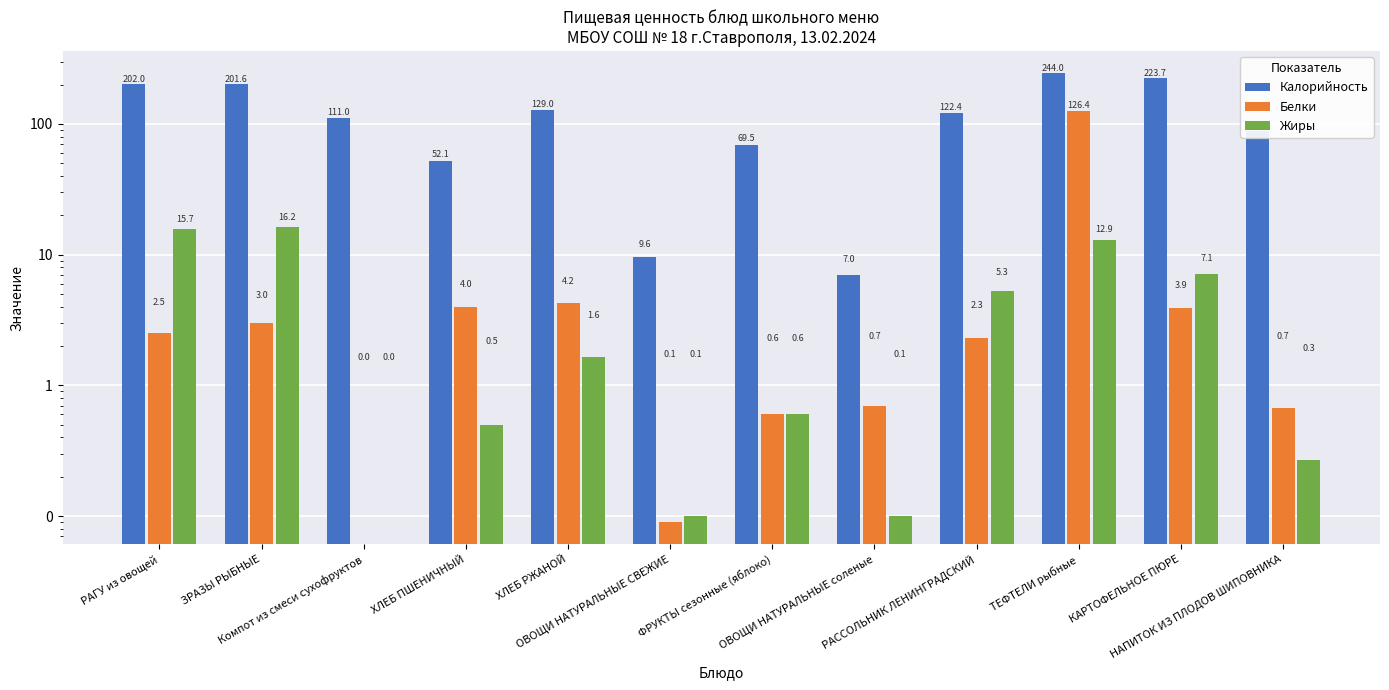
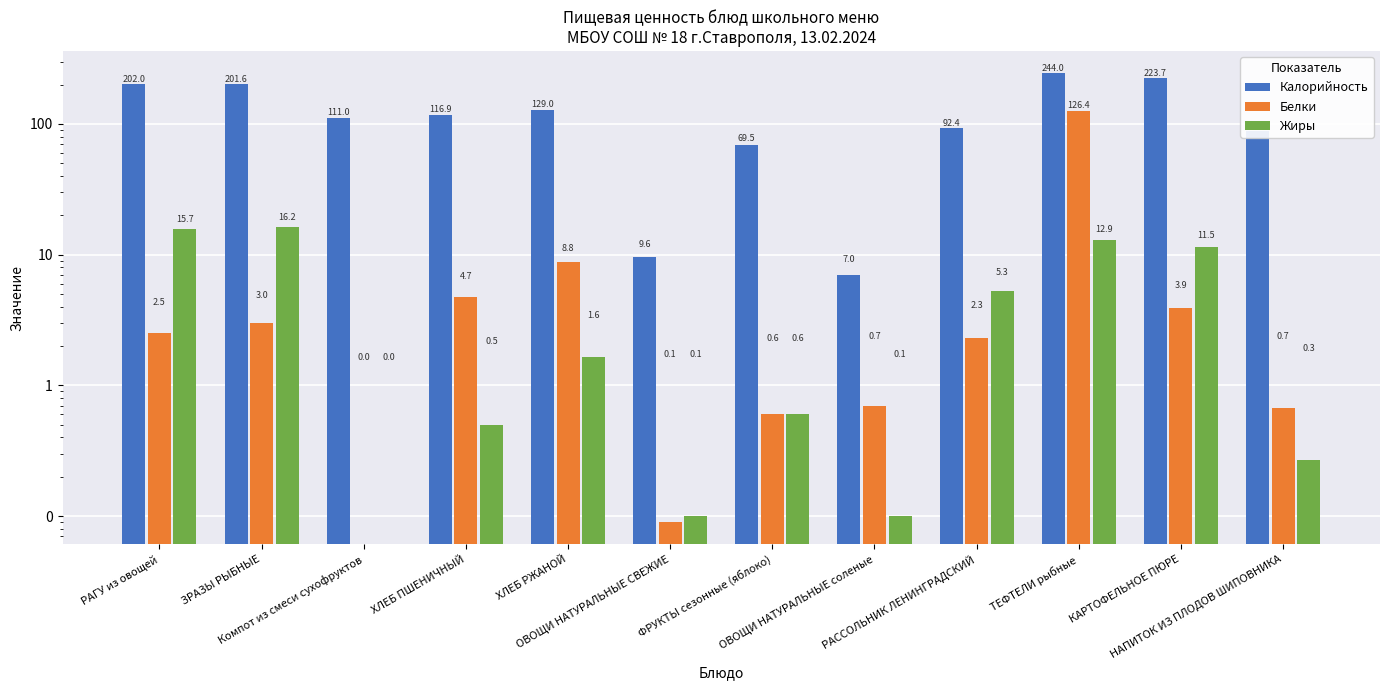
Калорийность, ХЛЕБ ПШЕНИЧНЫЙ: 52.1 -> 116.9
Белки, ХЛЕБ ПШЕНИЧНЫЙ: 4.0 -> 4.7
Белки, ХЛЕБ РЖАНОЙ: 4.2 -> 8.8
Калорийность, РАССОЛЬНИК ЛЕНИНГРАДСКИЙ: 122.4 -> 92.4
Жиры, КАРТОФЕЛЬНОЕ ПЮРЕ: 7.1 -> 11.5
